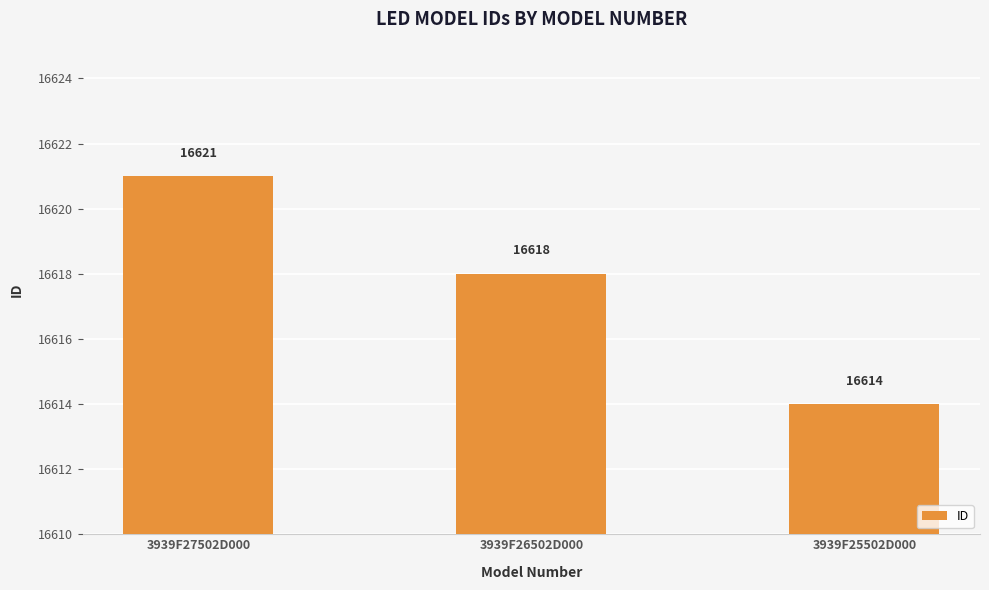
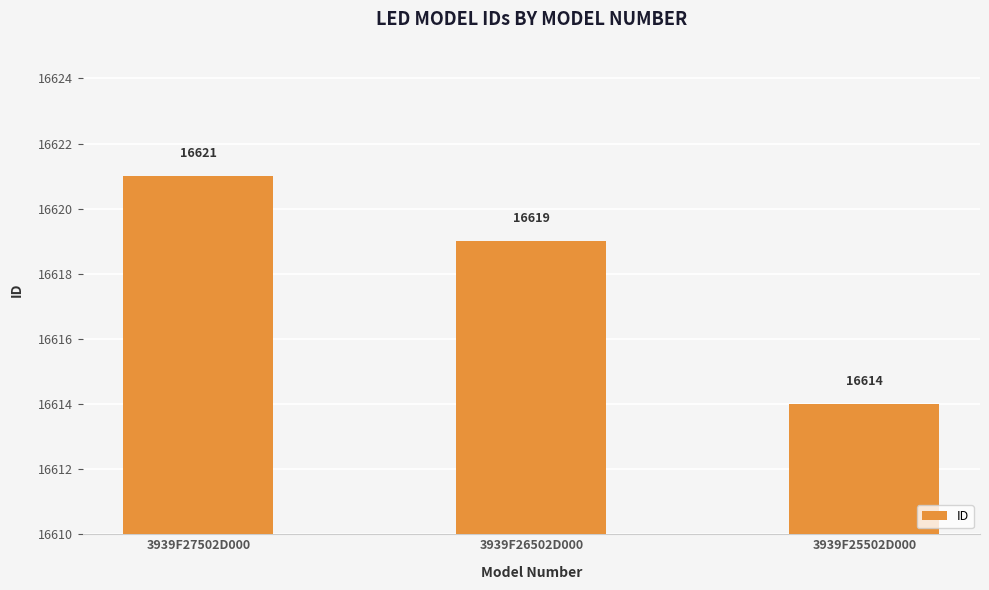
3939F26502D000: 16618 -> 16619
